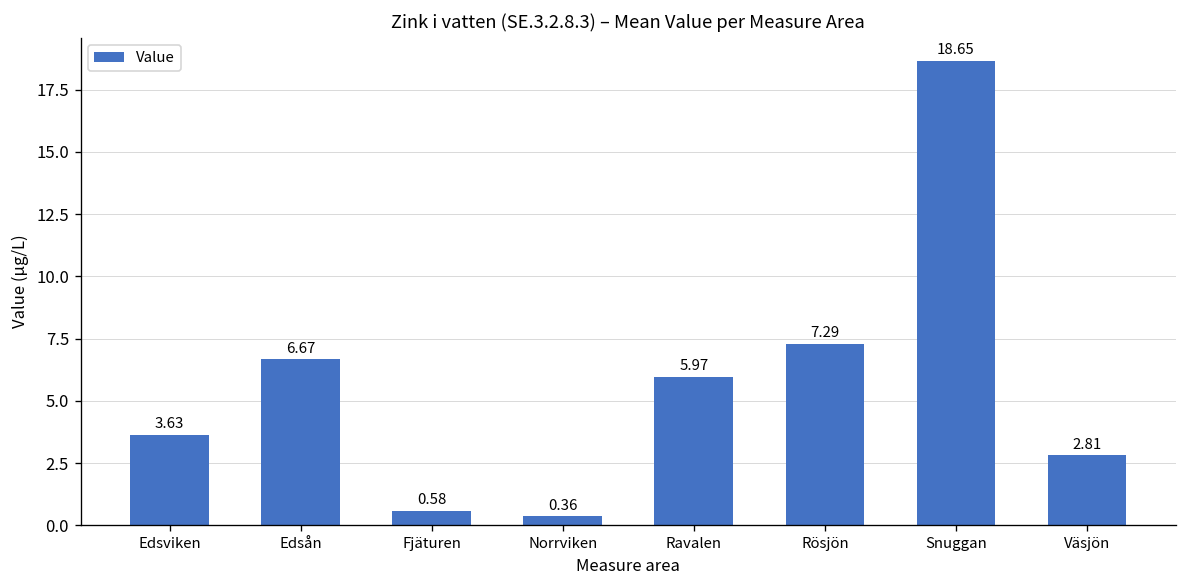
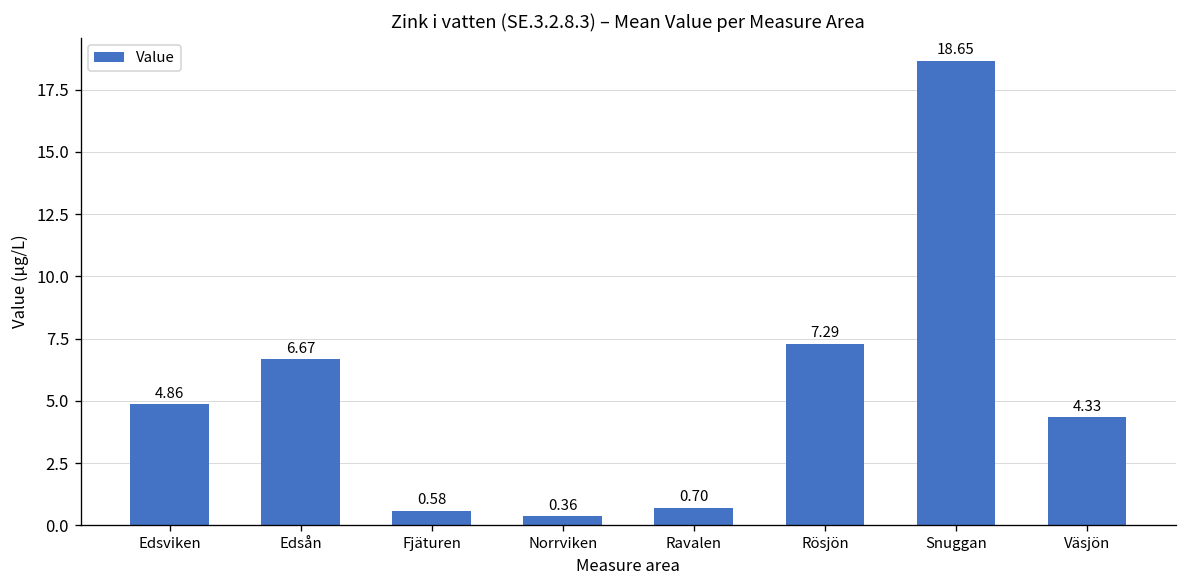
Edsviken: 3.63 -> 4.86
Ravalen: 5.97 -> 0.70
Väsjön: 2.81 -> 4.33
